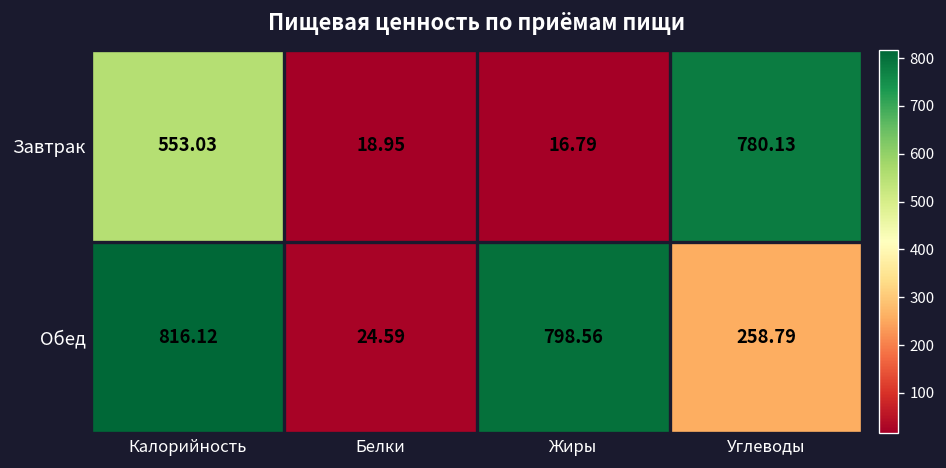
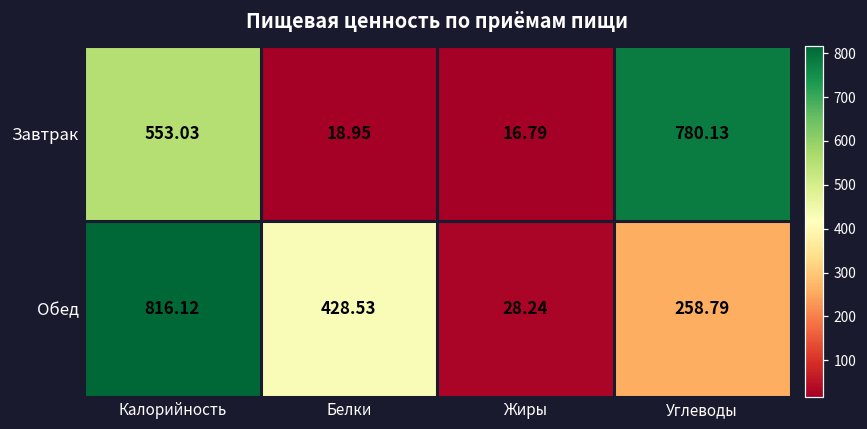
Обед, Белки: 24.59 -> 428.53
Обед, Жиры: 798.56 -> 28.24
